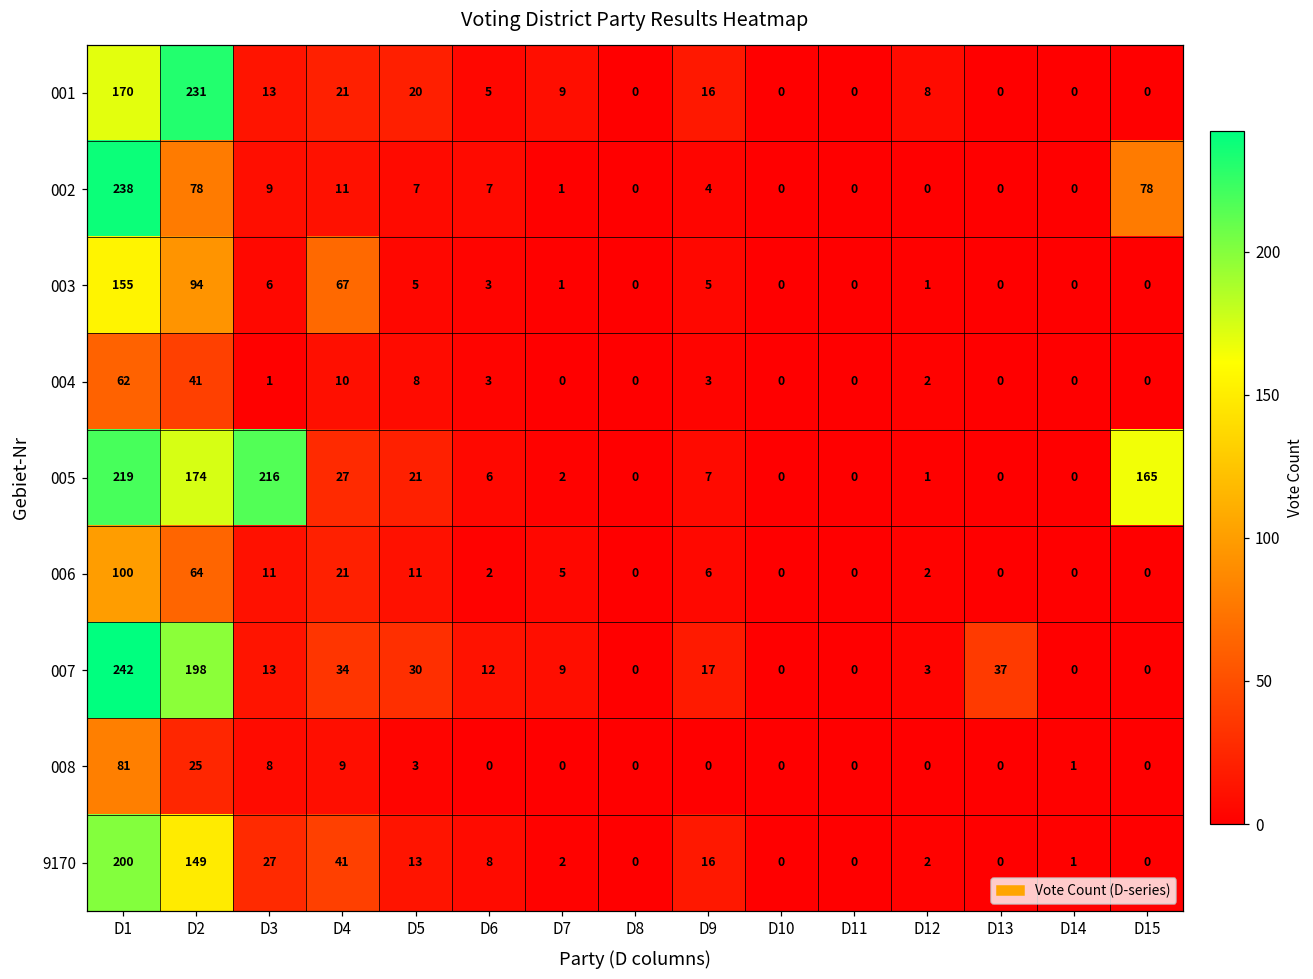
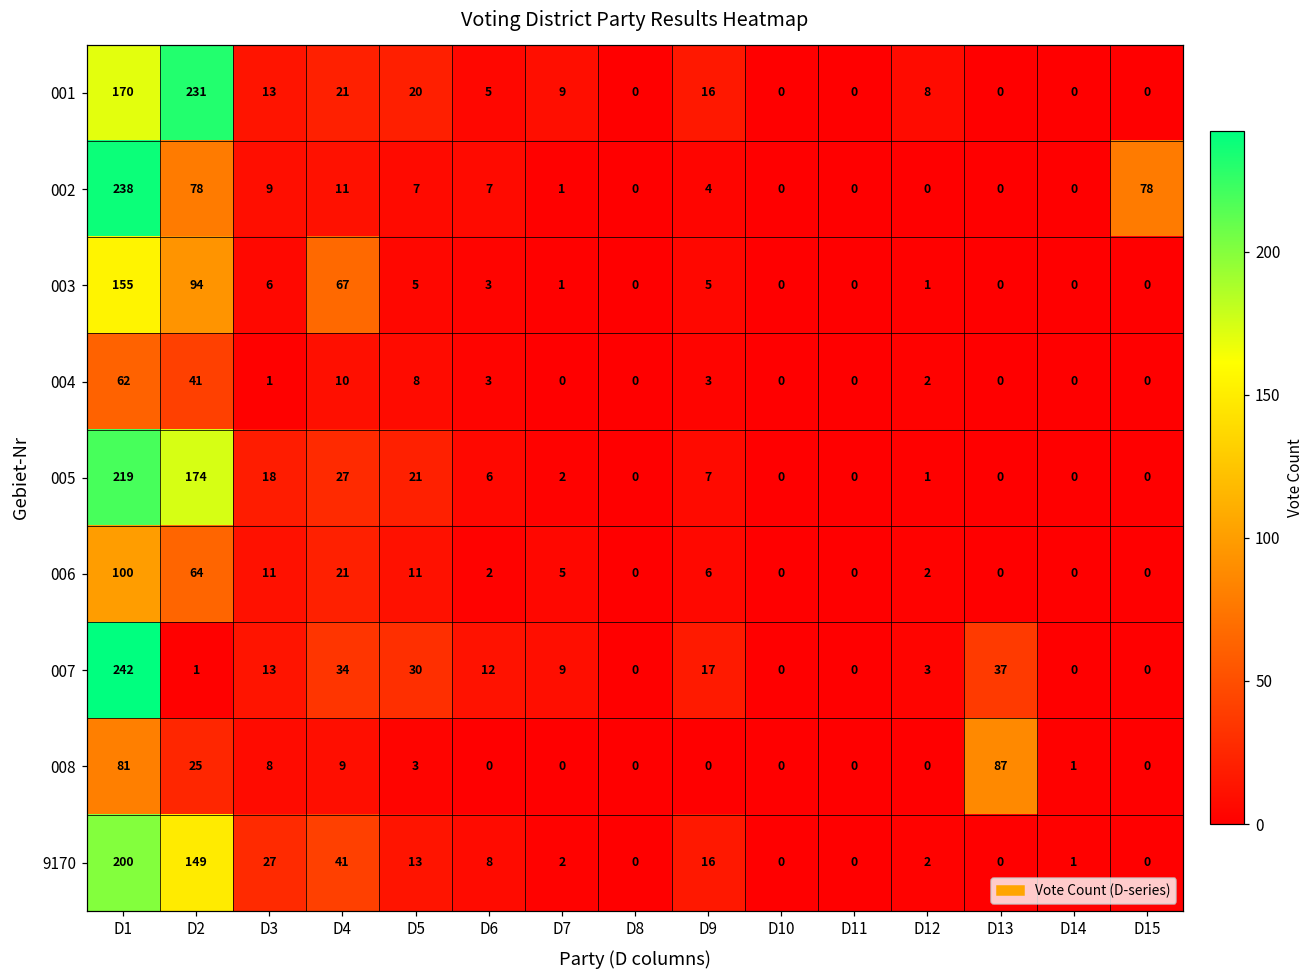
005, D3: 216 -> 18
005, D15: 165 -> 0
007, D2: 198 -> 1
008, D13: 0 -> 87
